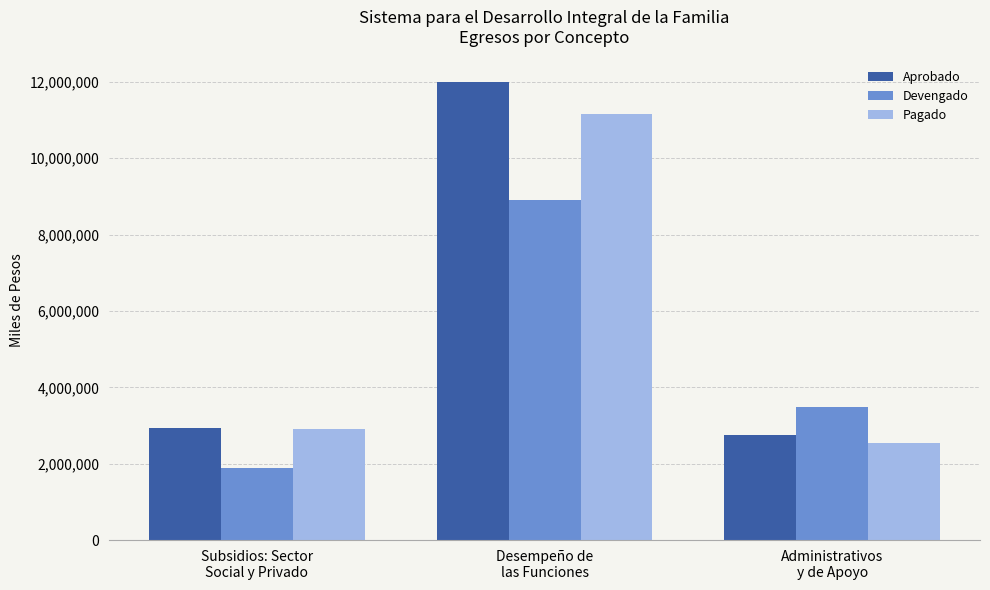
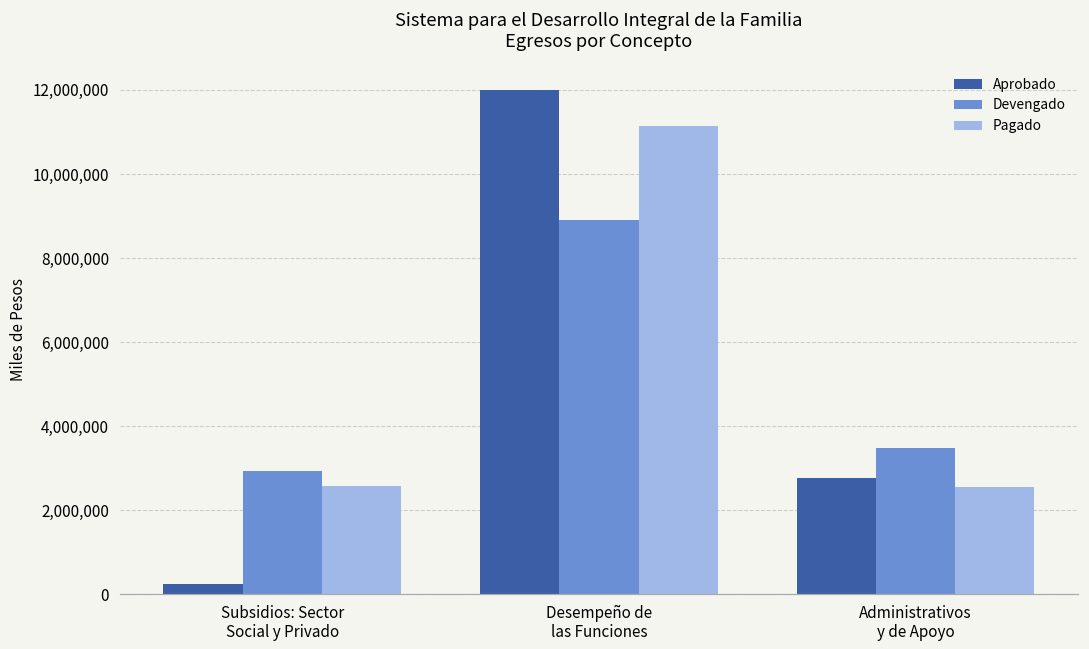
Aprobado, Subsidios: Sector Social y Privado: 2,900,000 -> 200,000
Devengado, Subsidios: Sector Social y Privado: 1,900,000 -> 2,900,000
Pagado, Subsidios: Sector Social y Privado: 2,900,000 -> 2,600,000
